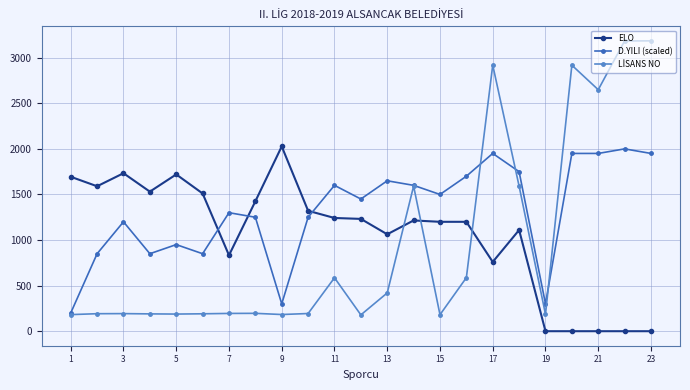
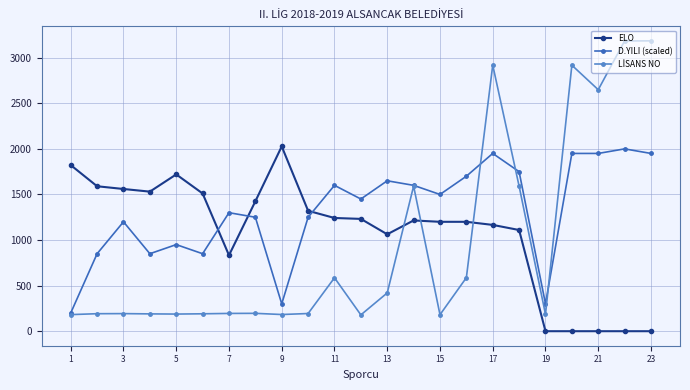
ELO, 1: 1700 -> 1800
ELO, 3: 1700 -> 1600
ELO, 17: 800 -> 1200
